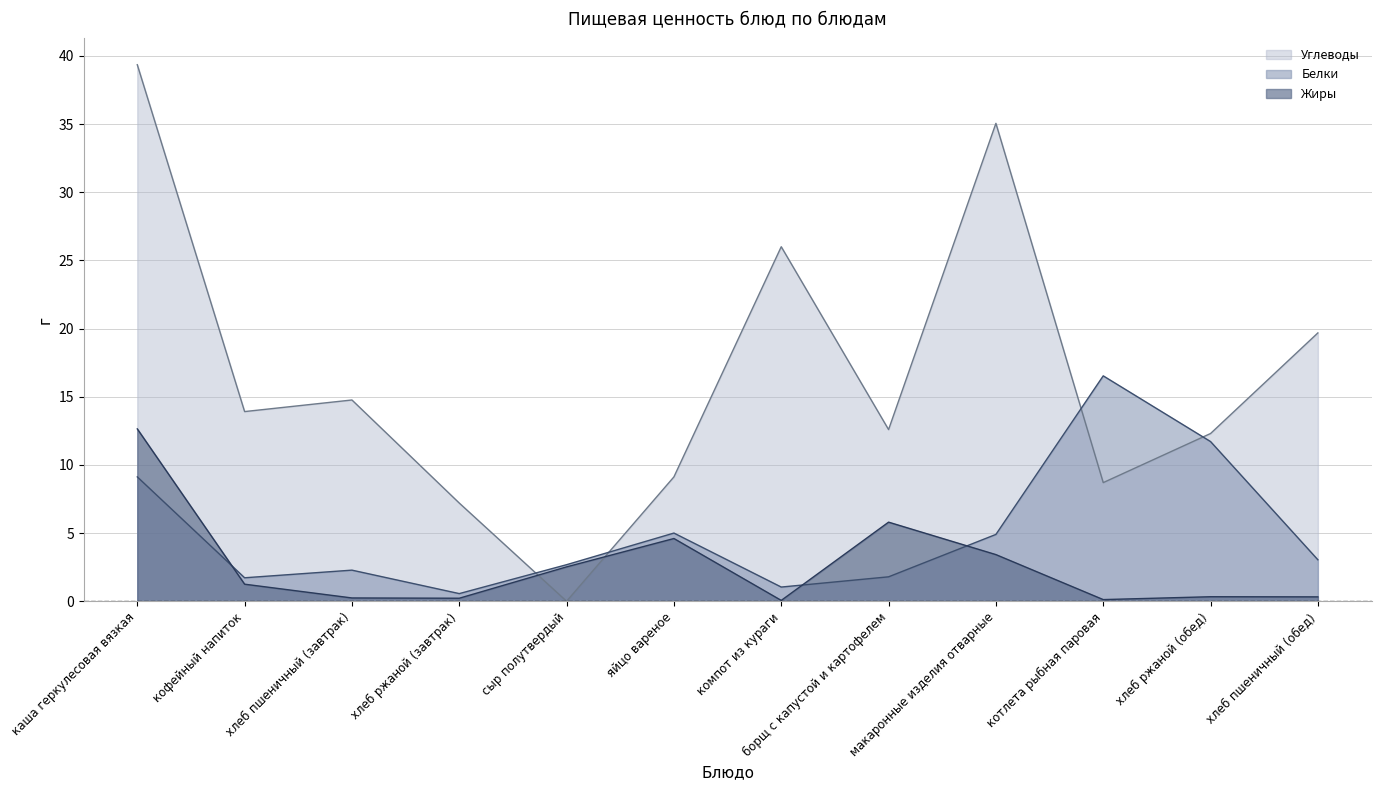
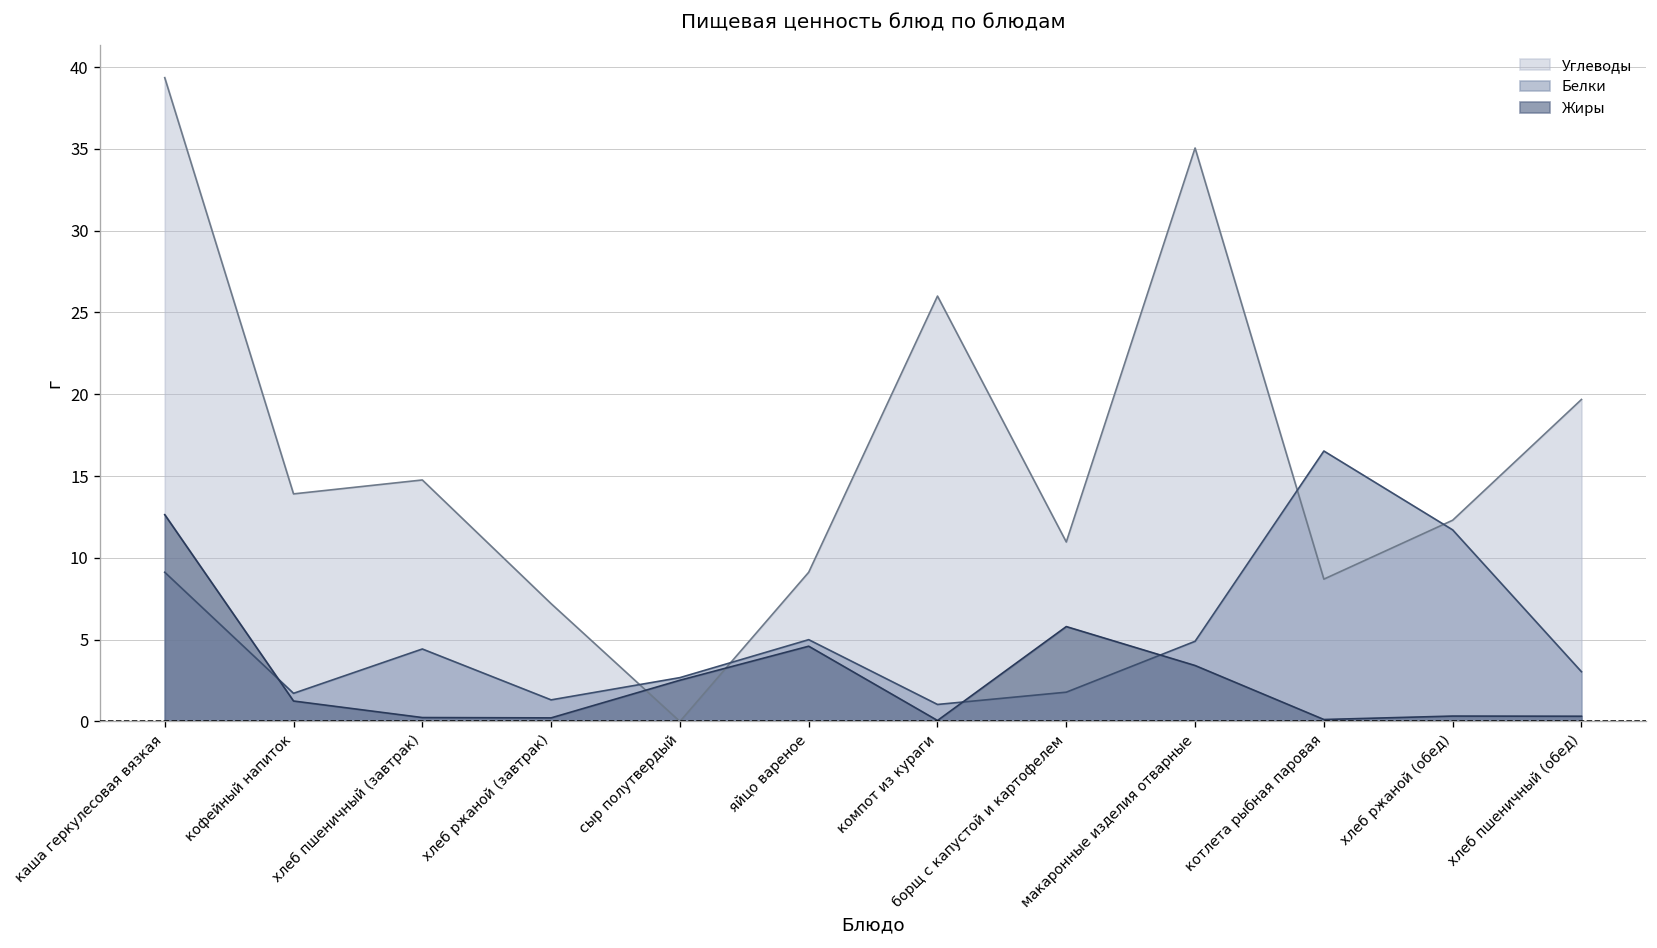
Белки, хлеб пшеничный (завтрак): 2.3 -> 4.4
Белки, хлеб ржаной (завтрак): 0.6 -> 1.3
Углеводы, борщ с капустой и картофелем: 12.6 -> 11.0
